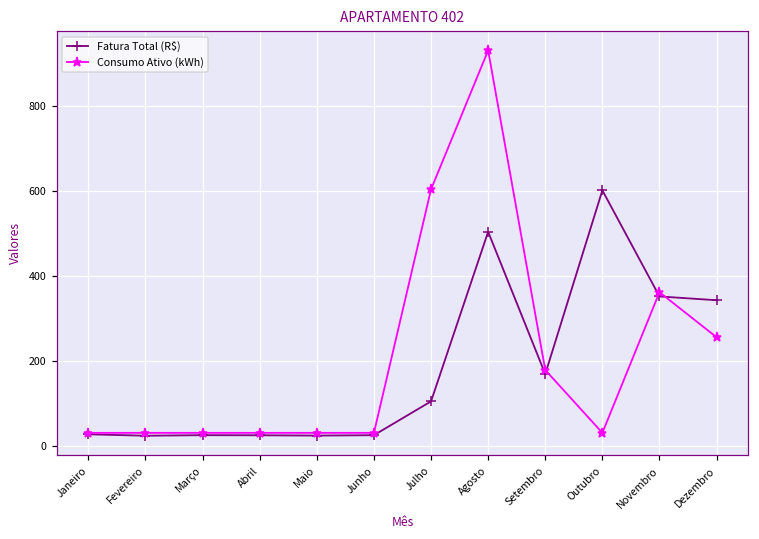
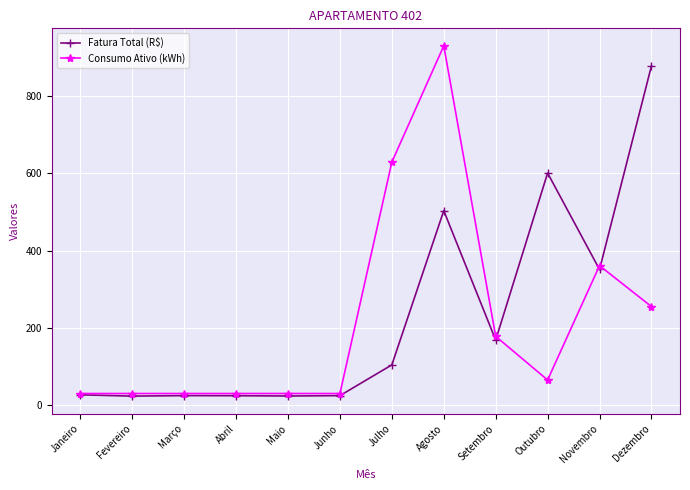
Consumo Ativo (kWh), Julho: 600 -> 630
Consumo Ativo (kWh), Outubro: 30 -> 70
Fatura Total (R$), Dezembro: 340 -> 880
